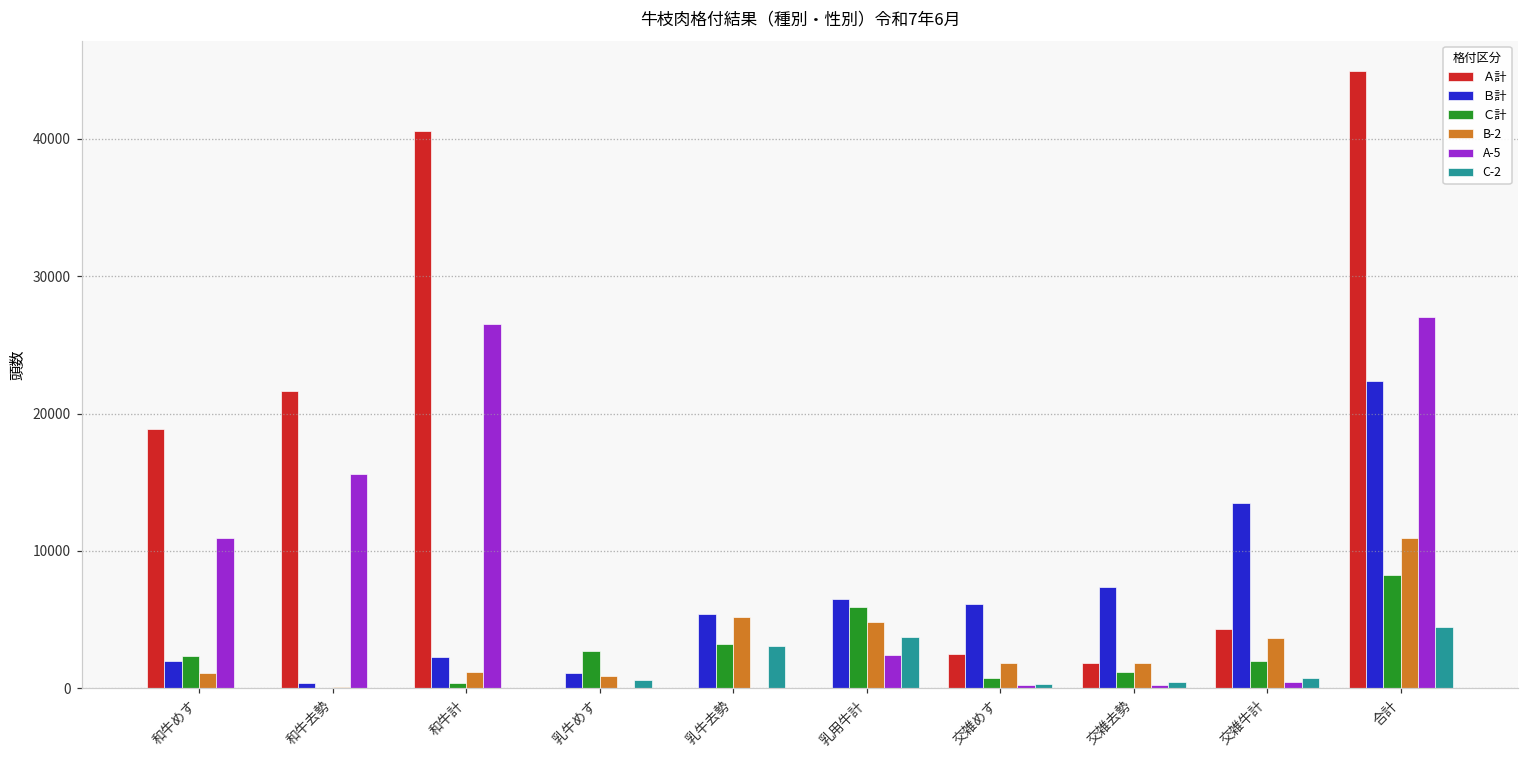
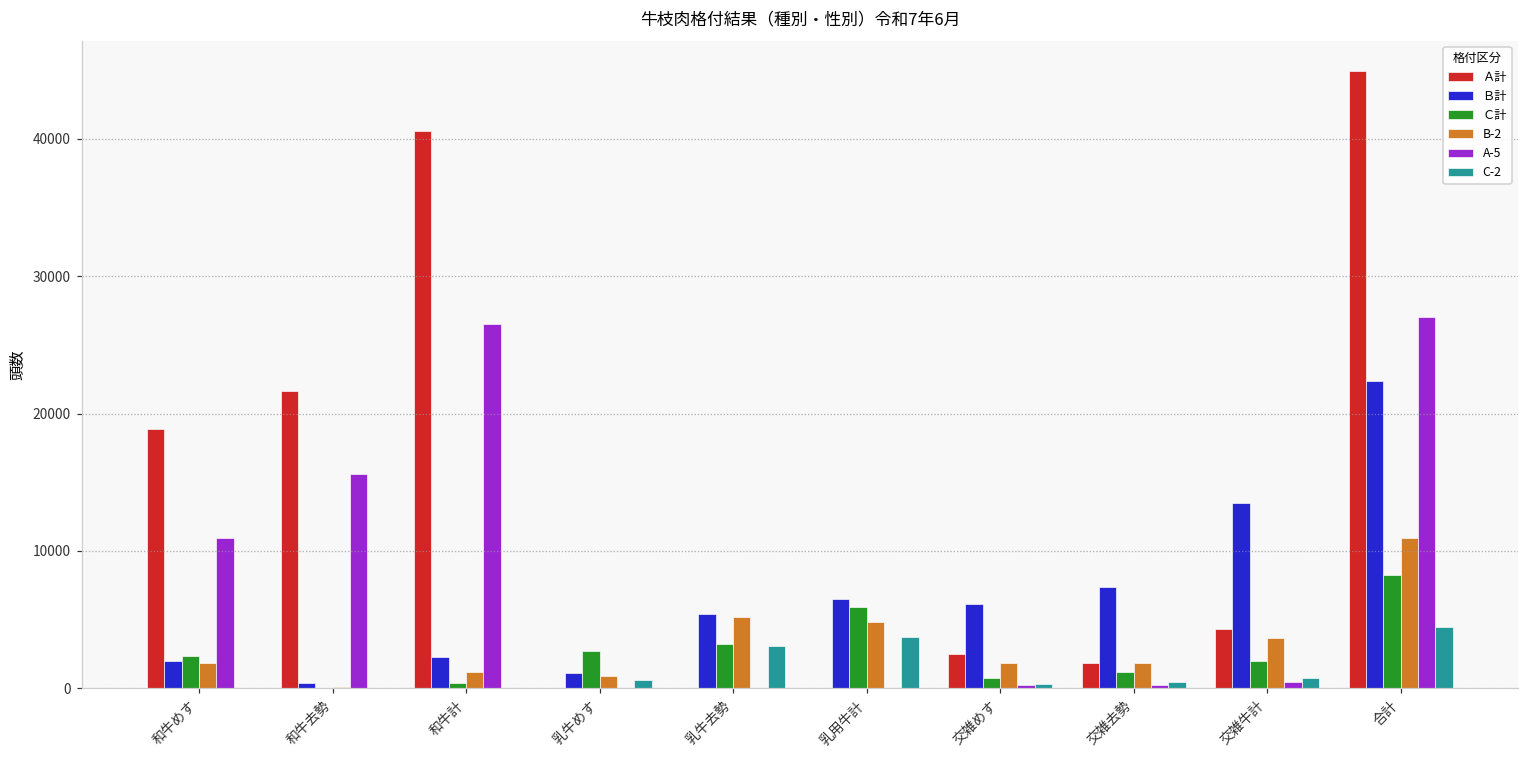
B-2, 和牛めす: 1100 -> 1800
A-5, 乳用牛計: 2400 -> 0
